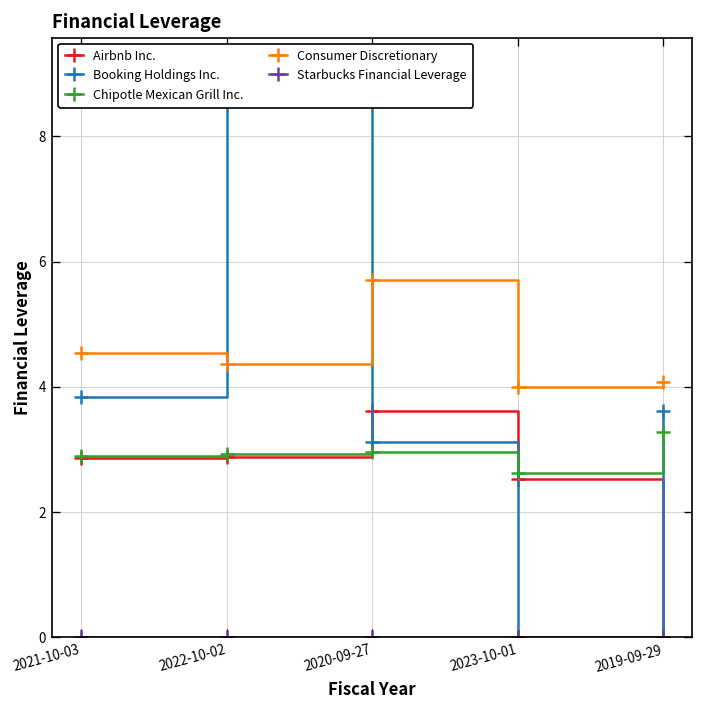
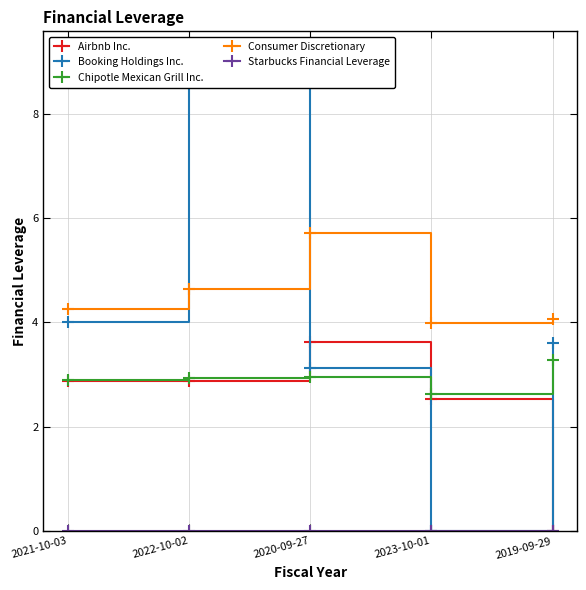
Booking Holdings Inc., 2021-10-03: 3.8 -> 4.0
Consumer Discretionary, 2021-10-03: 4.5 -> 4.3
Consumer Discretionary, 2022-10-02: 4.4 -> 4.6
